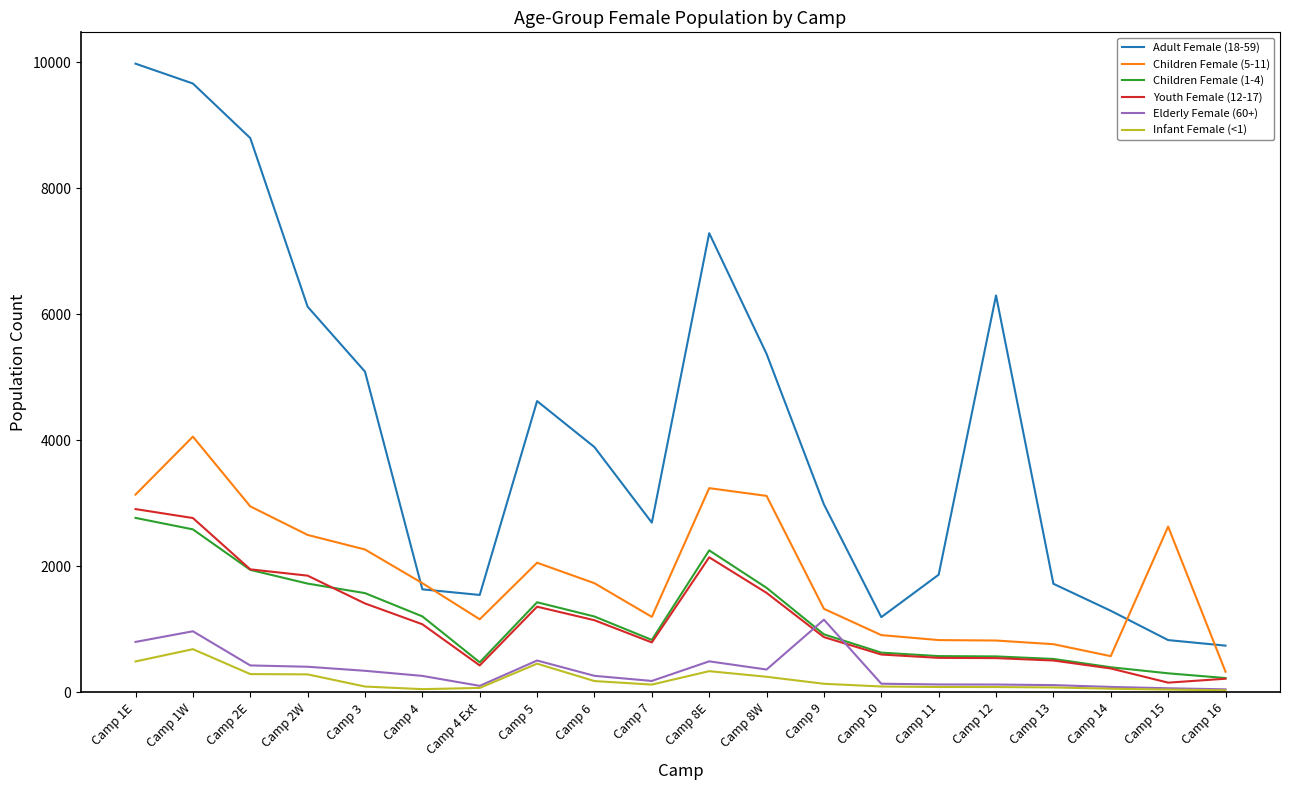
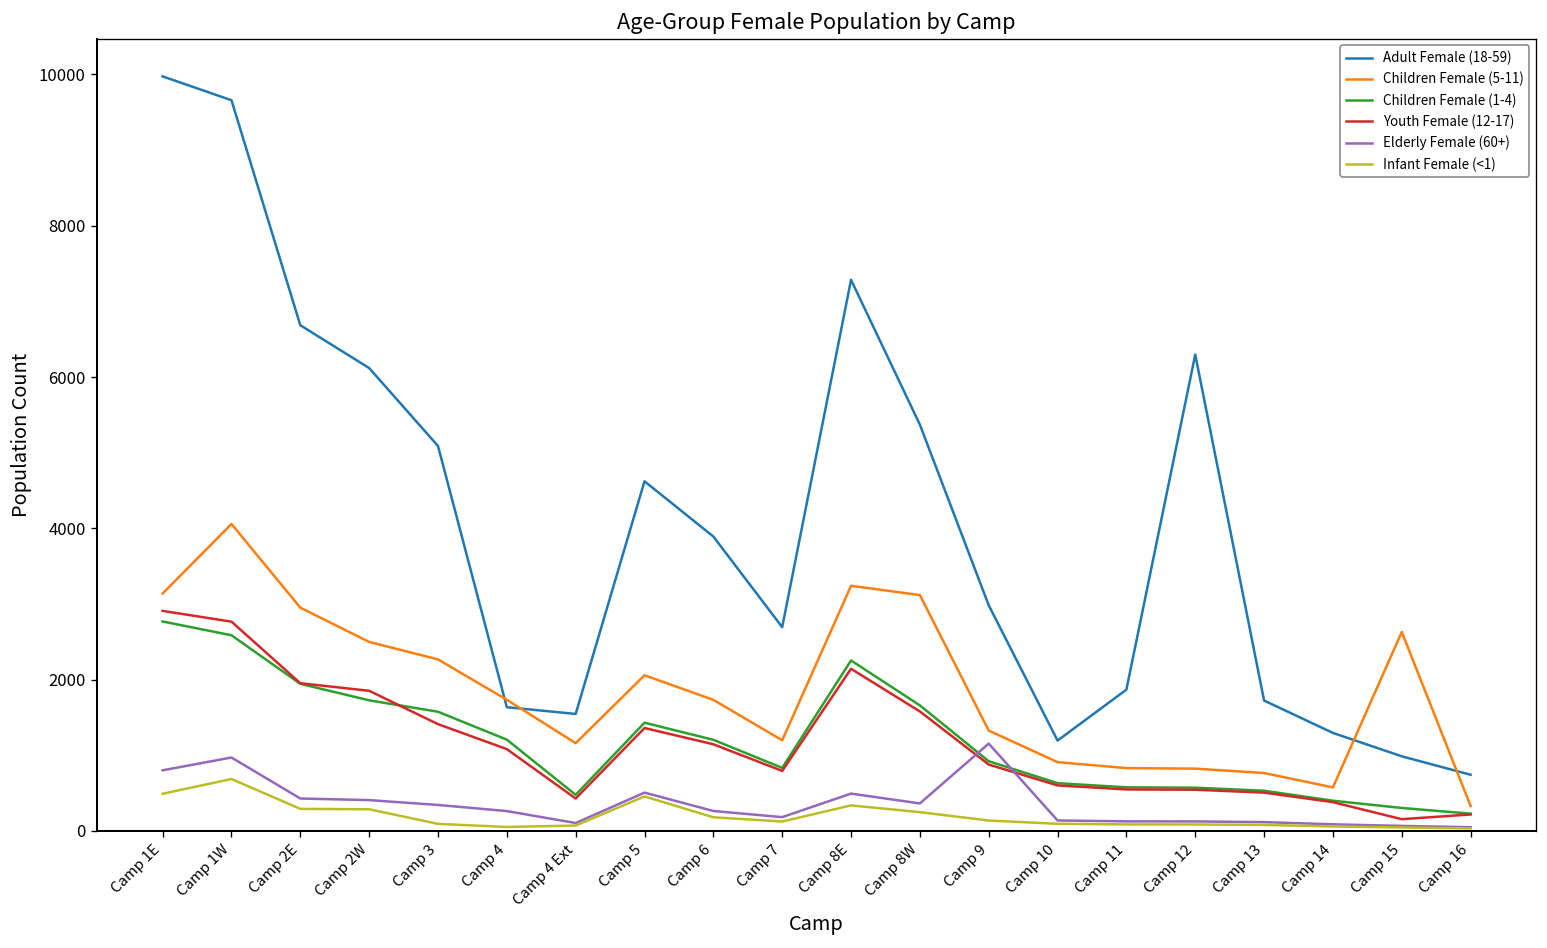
Adult Female (18-59), Camp 2E: 8800 -> 6700
Adult Female (18-59), Camp 15: 800 -> 1000
